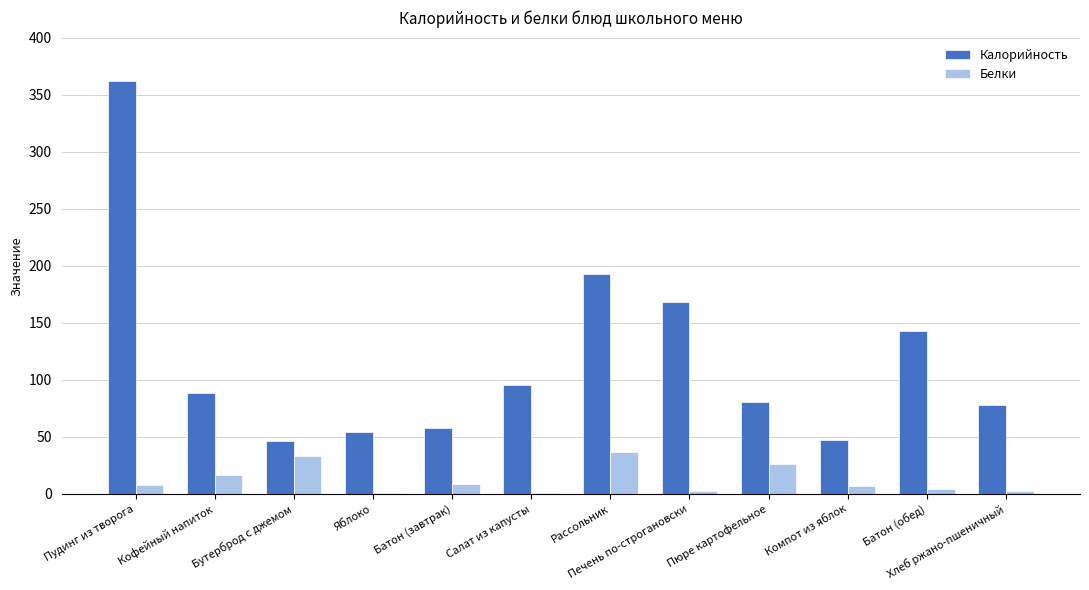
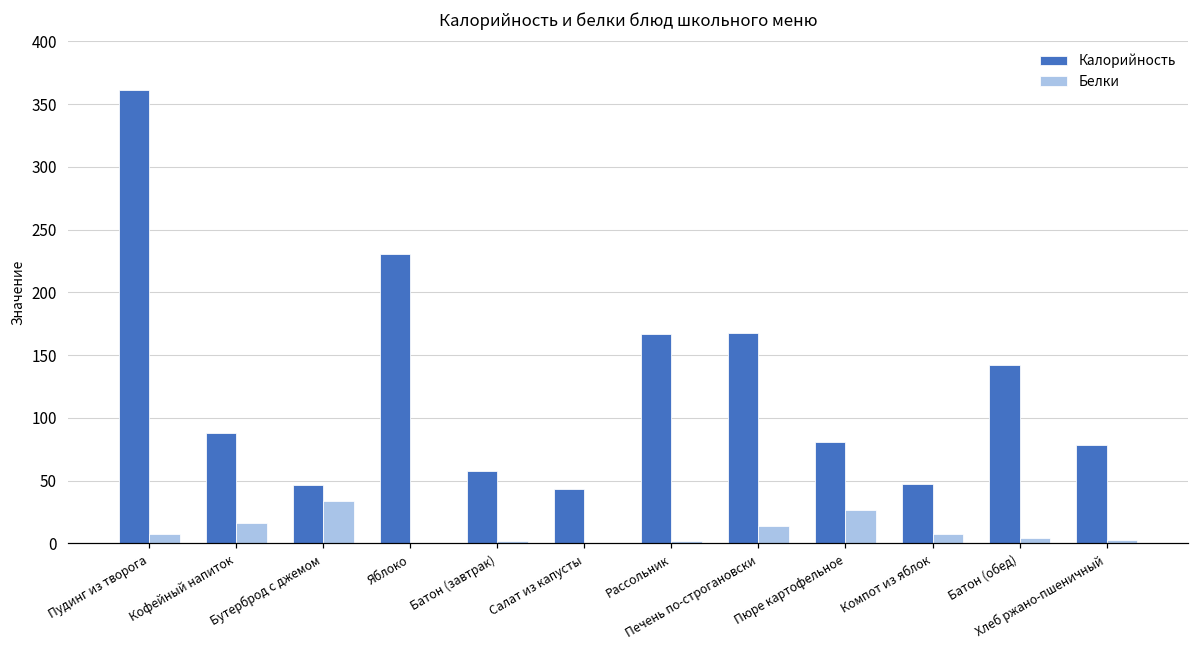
Калорийность, Яблоко: 54 -> 230
Белки, Батон (завтрак): 9 -> 2
Калорийность, Салат из капусты: 96 -> 43
Калорийность, Рассольник: 192 -> 167
Белки, Рассольник: 37 -> 2
Белки, Печень по-строгановски: 3 -> 14
